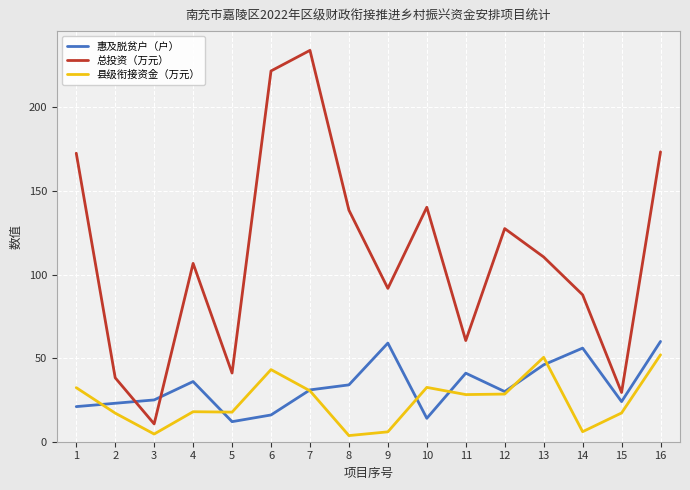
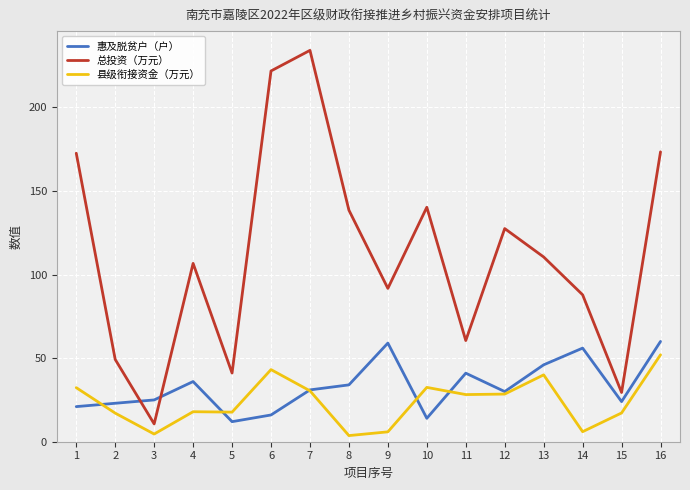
总投资（万元）, 2: 38 -> 49
县级衔接资金（万元）, 13: 51 -> 40
